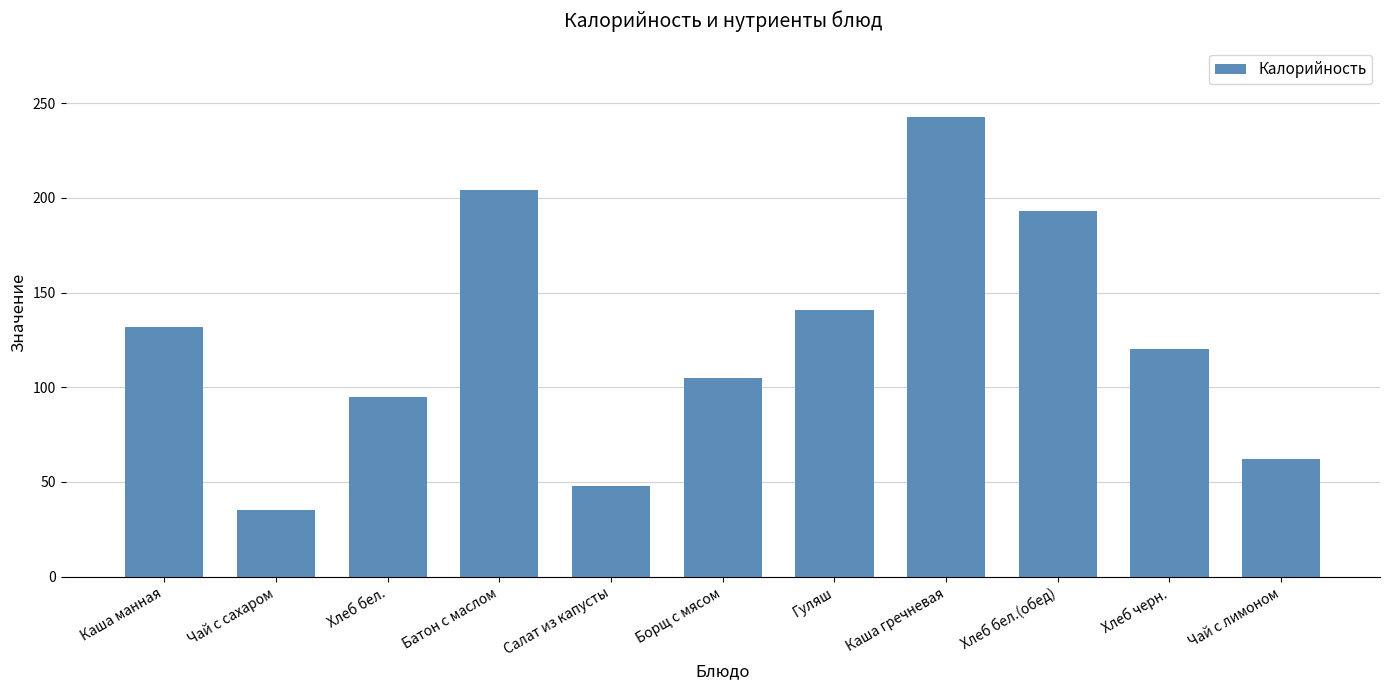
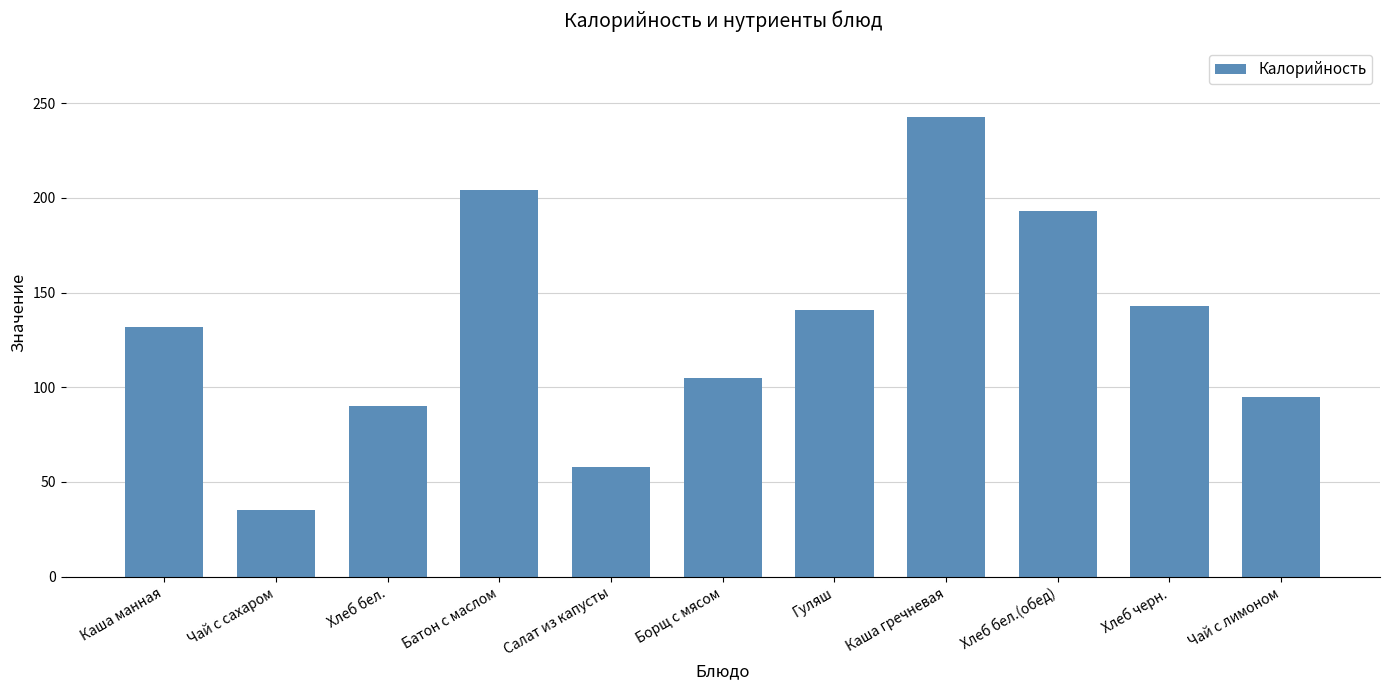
Хлеб бел.: 95 -> 90
Салат из капусты: 48 -> 58
Хлеб черн.: 120 -> 143
Чай с лимоном: 62 -> 95
